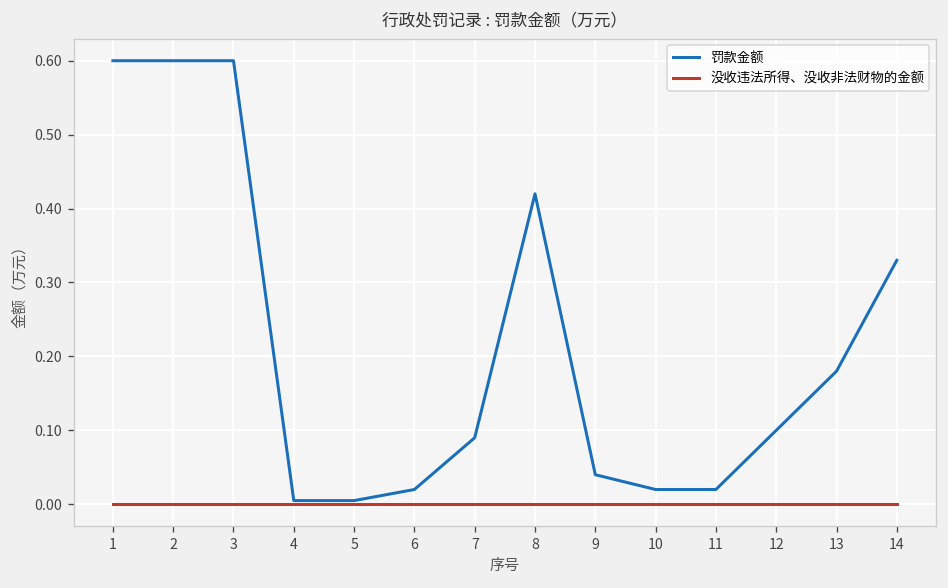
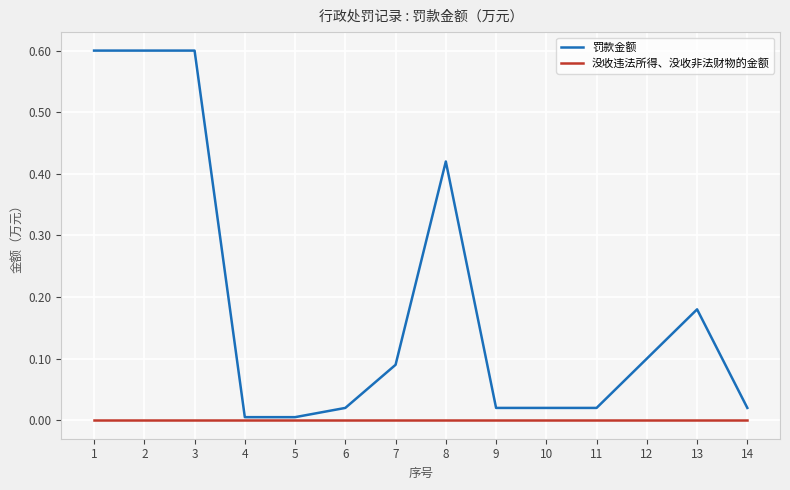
罚款金额, 9: 0.04 -> 0.02
罚款金额, 14: 0.33 -> 0.02
